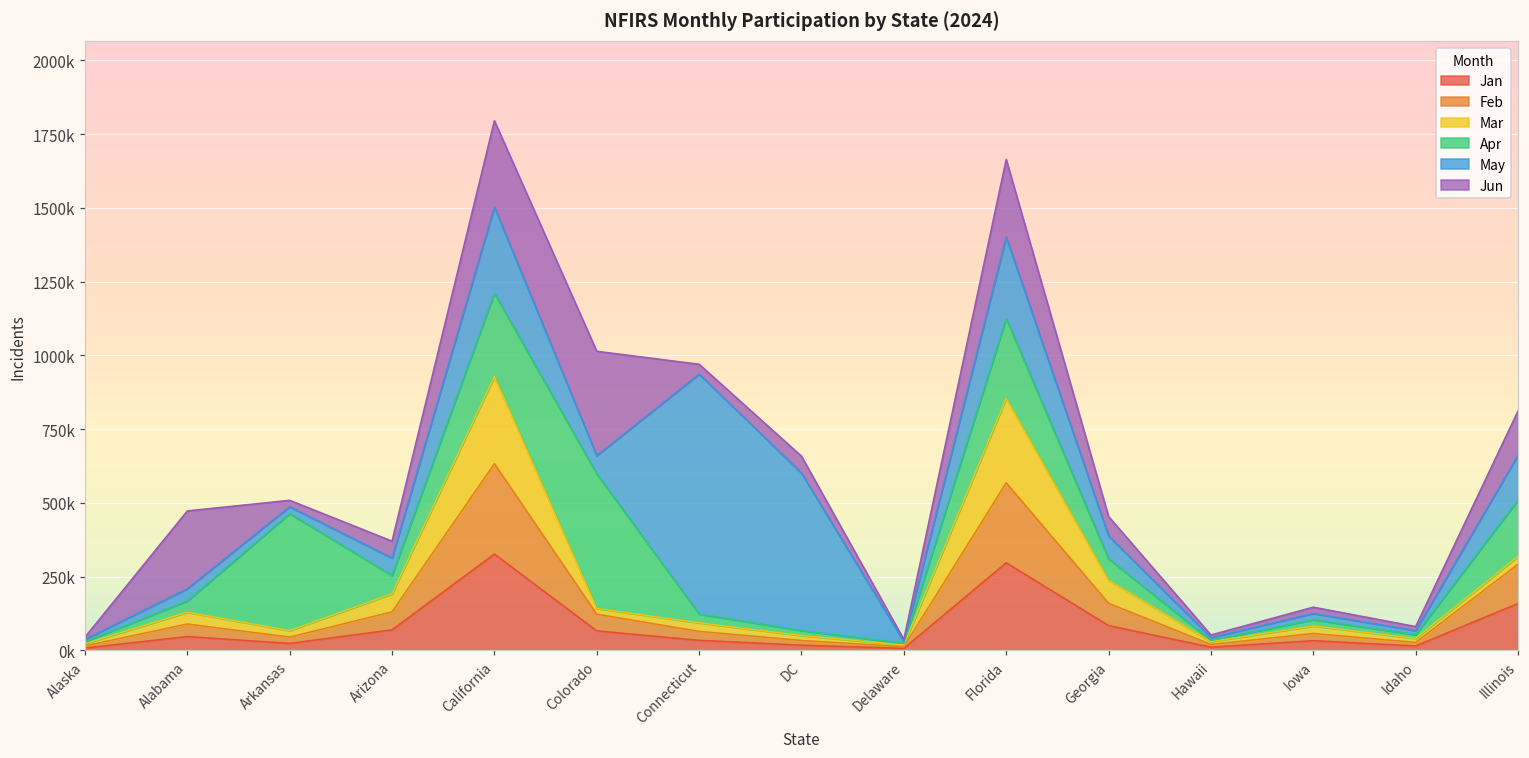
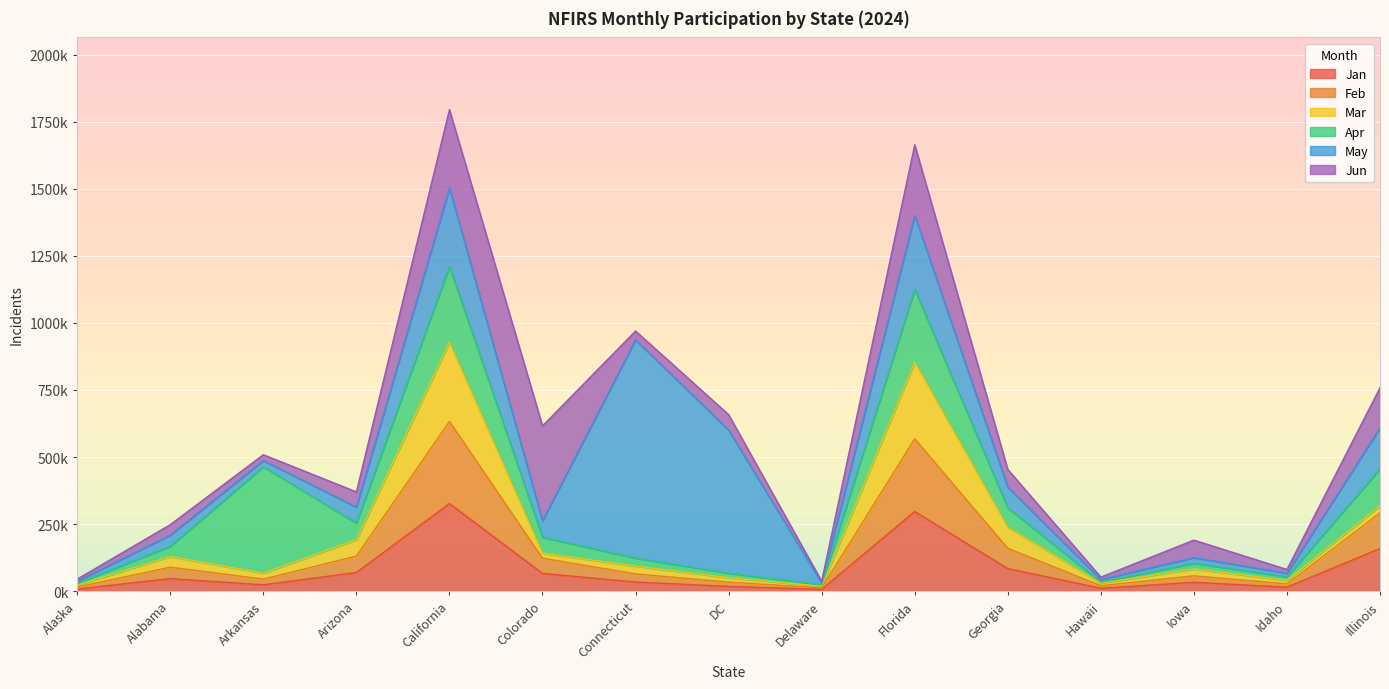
Jun, Alabama: 260000 -> 40000
Apr, Colorado: 460000 -> 60000
Jun, Iowa: 20000 -> 70000
Apr, Illinois: 190000 -> 140000
